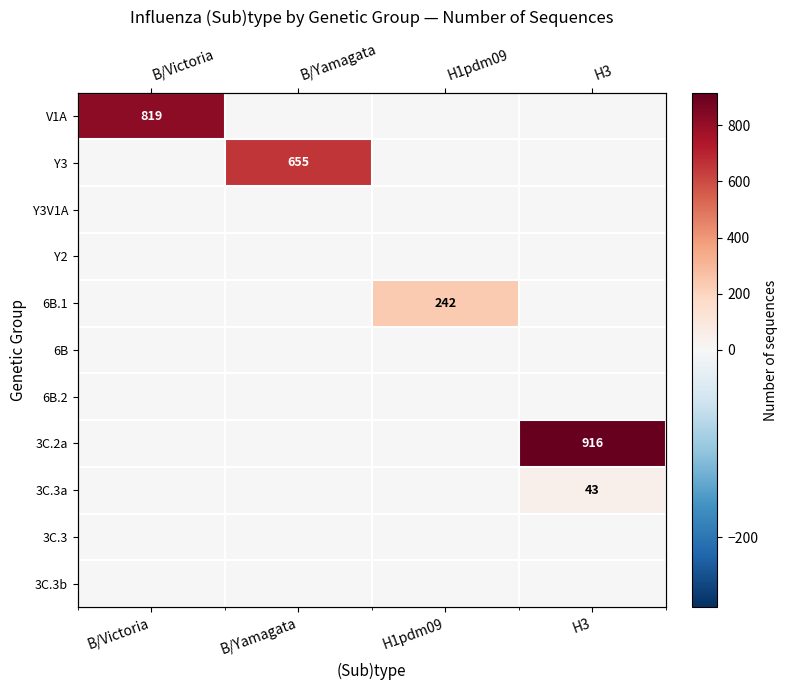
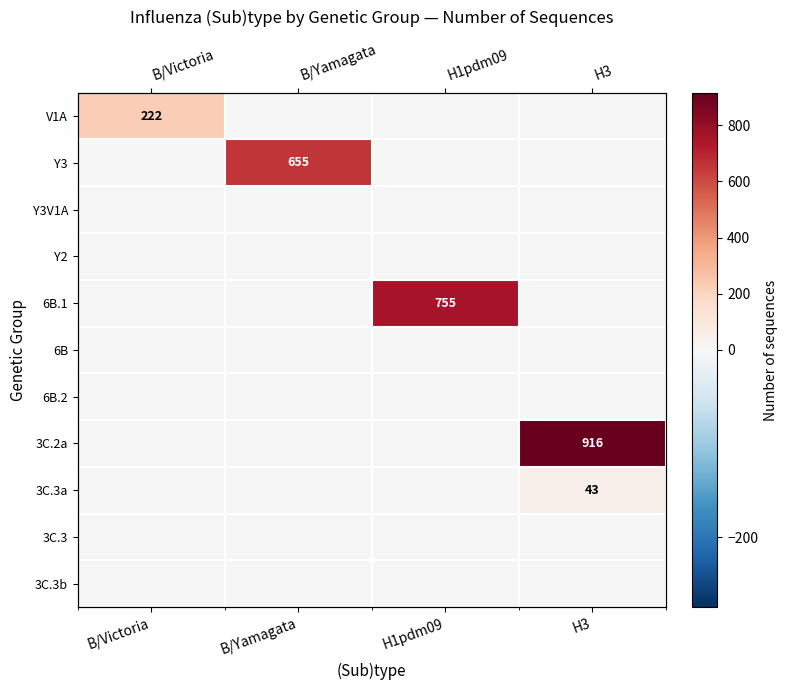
V1A, B/Victoria: 819 -> 222
6B.1, H1pdm09: 242 -> 755
